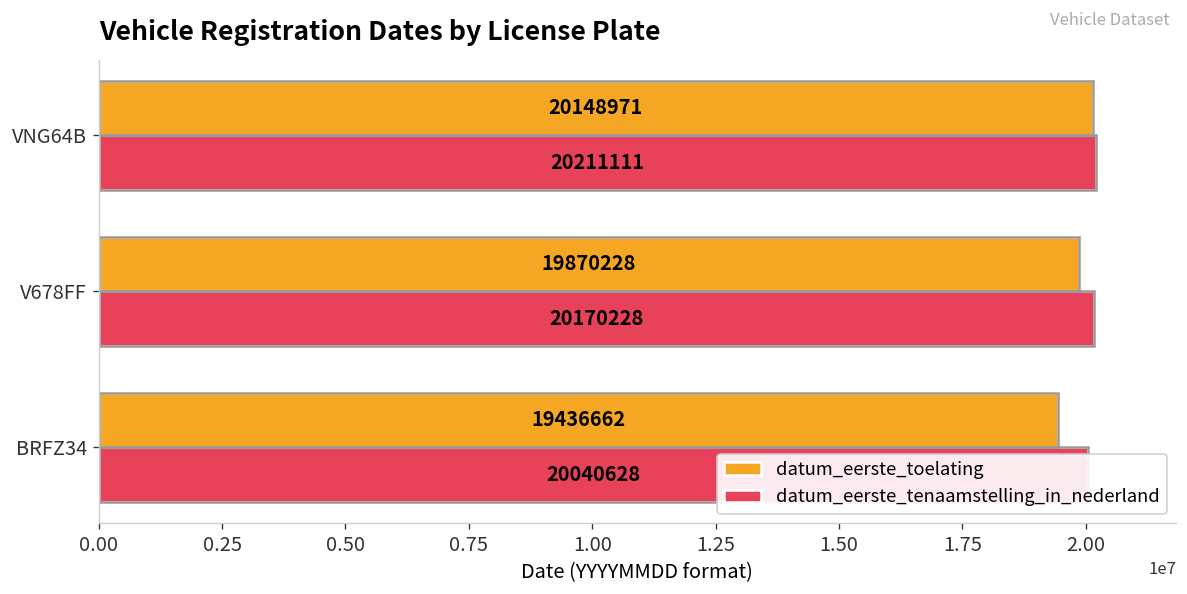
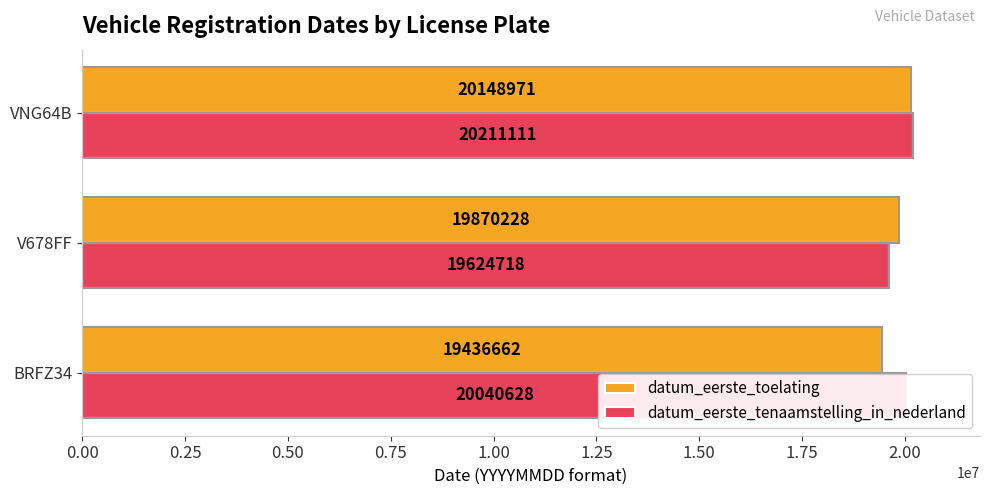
datum_eerste_tenaamstelling_in_nederland, V678FF: 20170228 -> 19624718
